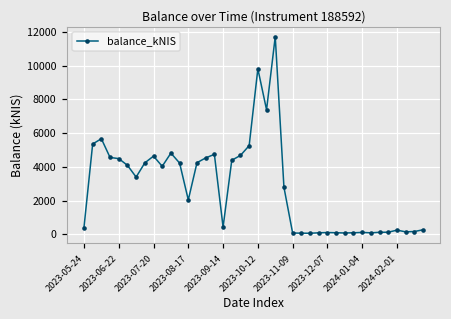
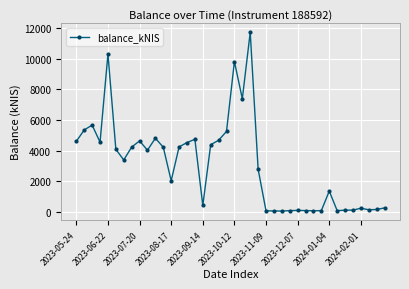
2023-05-24: 400 -> 4600
2023-06-22: 4500 -> 10300
2024-01-04: 100 -> 1400
